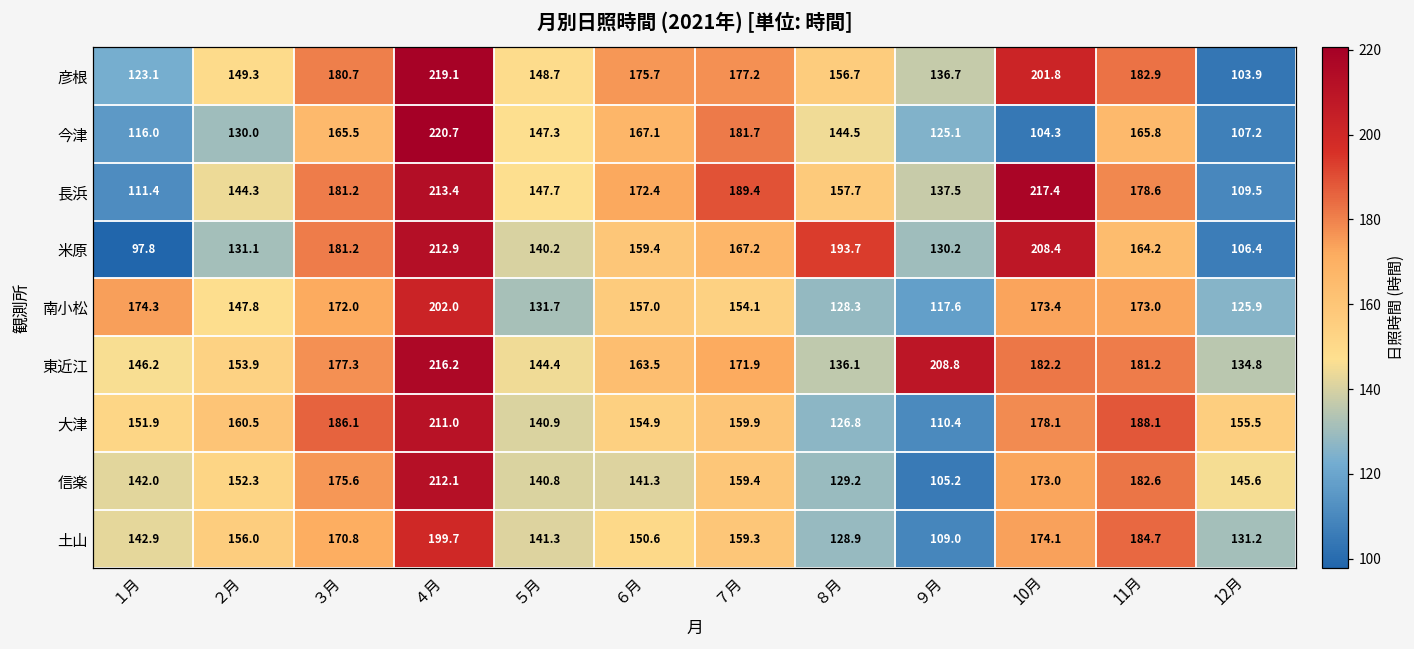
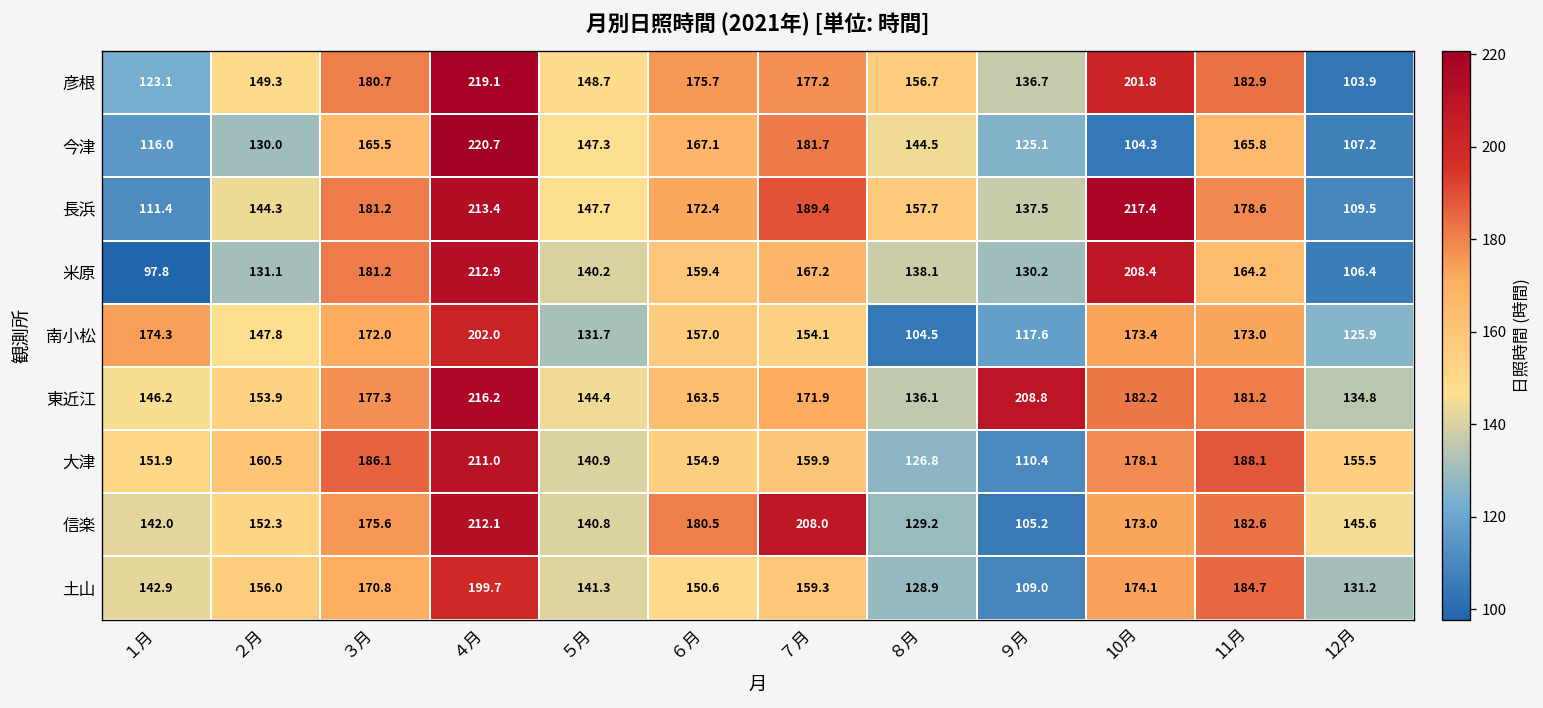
米原, ８月: 193.7 -> 138.1
南小松, ８月: 128.3 -> 104.5
信楽, ６月: 141.3 -> 180.5
信楽, ７月: 159.4 -> 208.0
